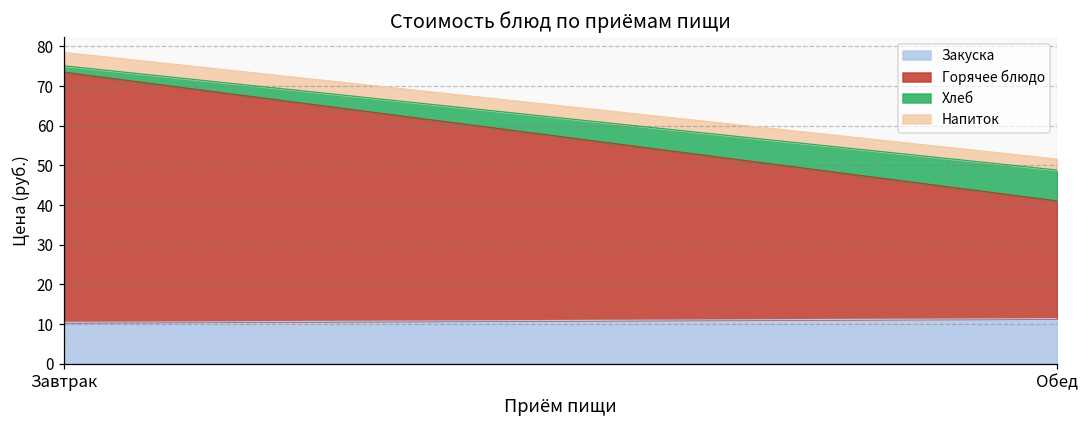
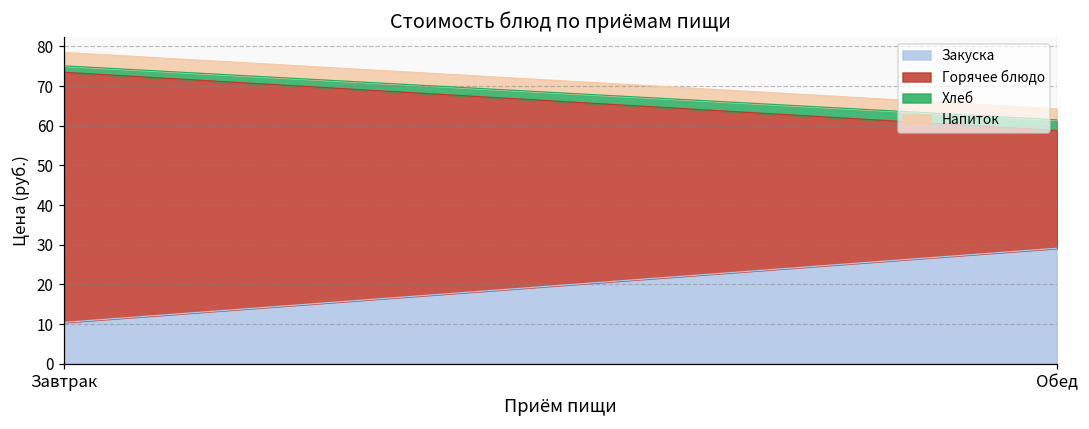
Закуска, Обед: 11 -> 29
Хлеб, Обед: 8 -> 3
